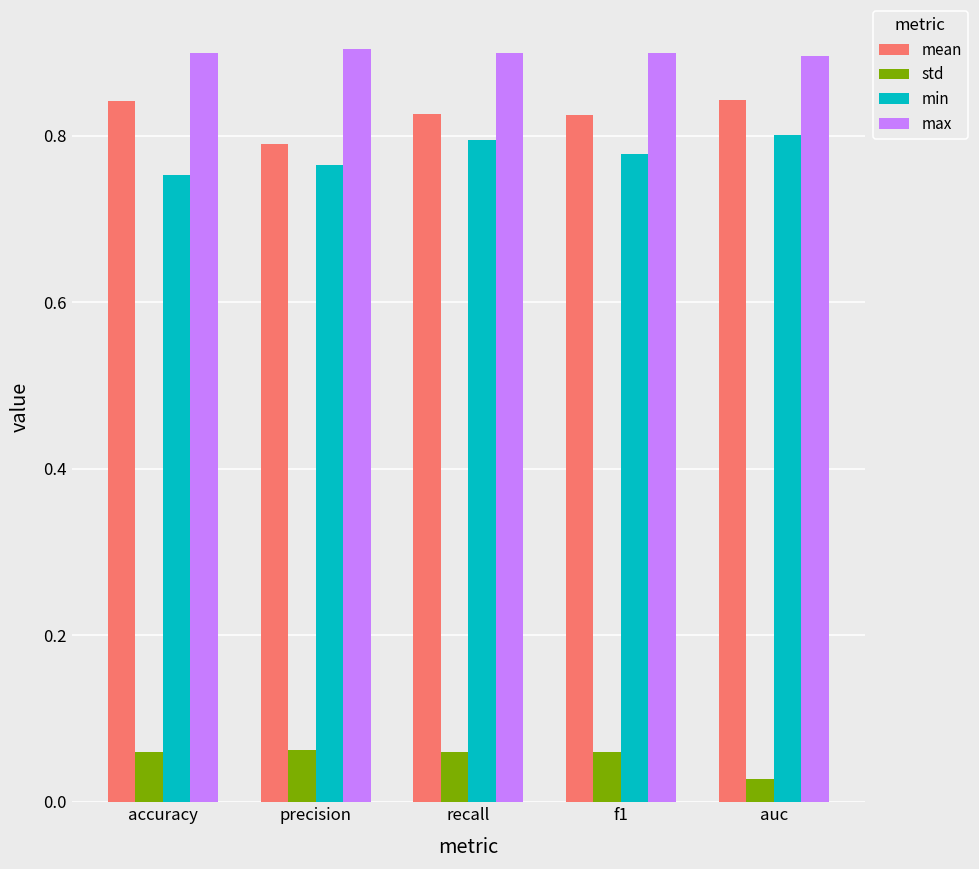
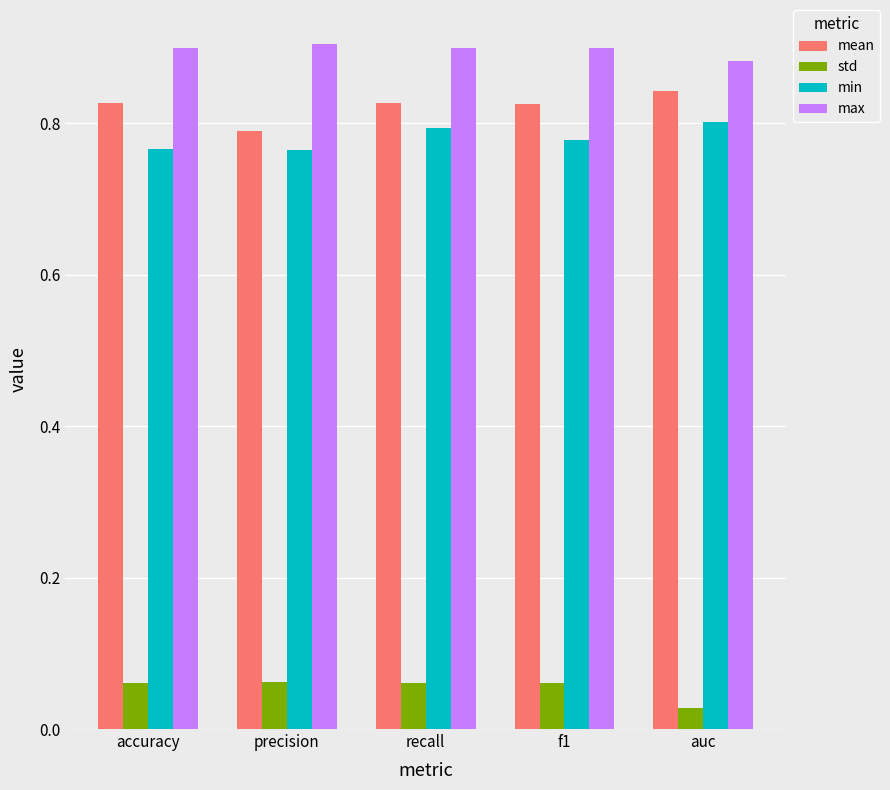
mean, accuracy: 0.84 -> 0.83
min, accuracy: 0.75 -> 0.77
max, auc: 0.90 -> 0.88
